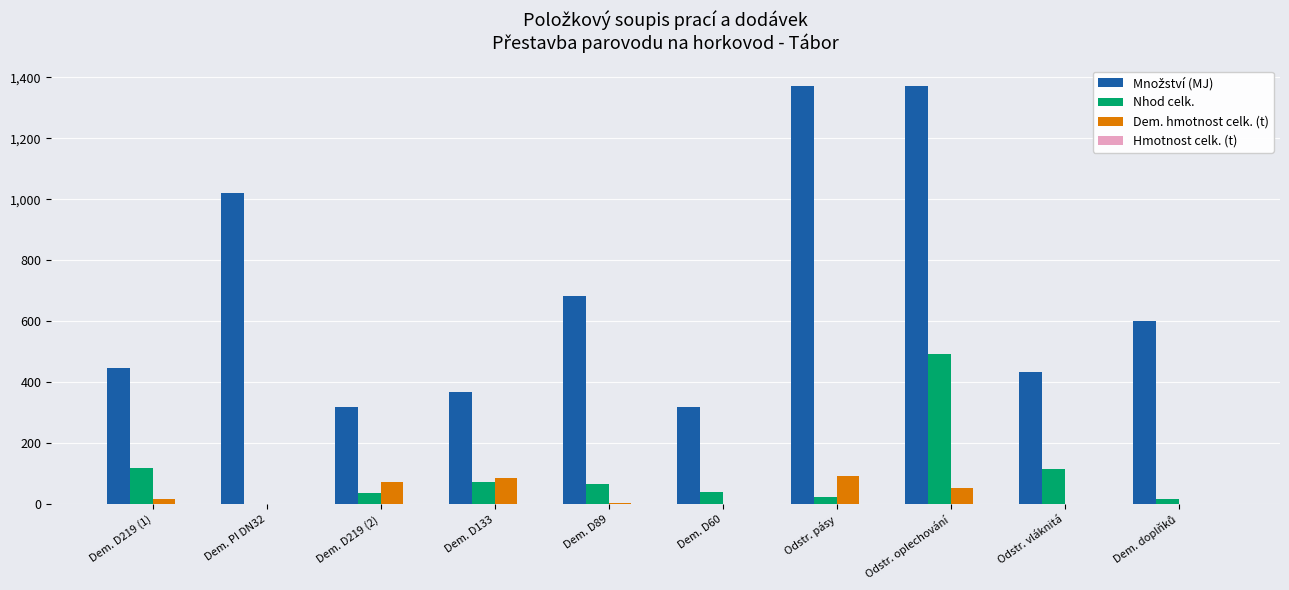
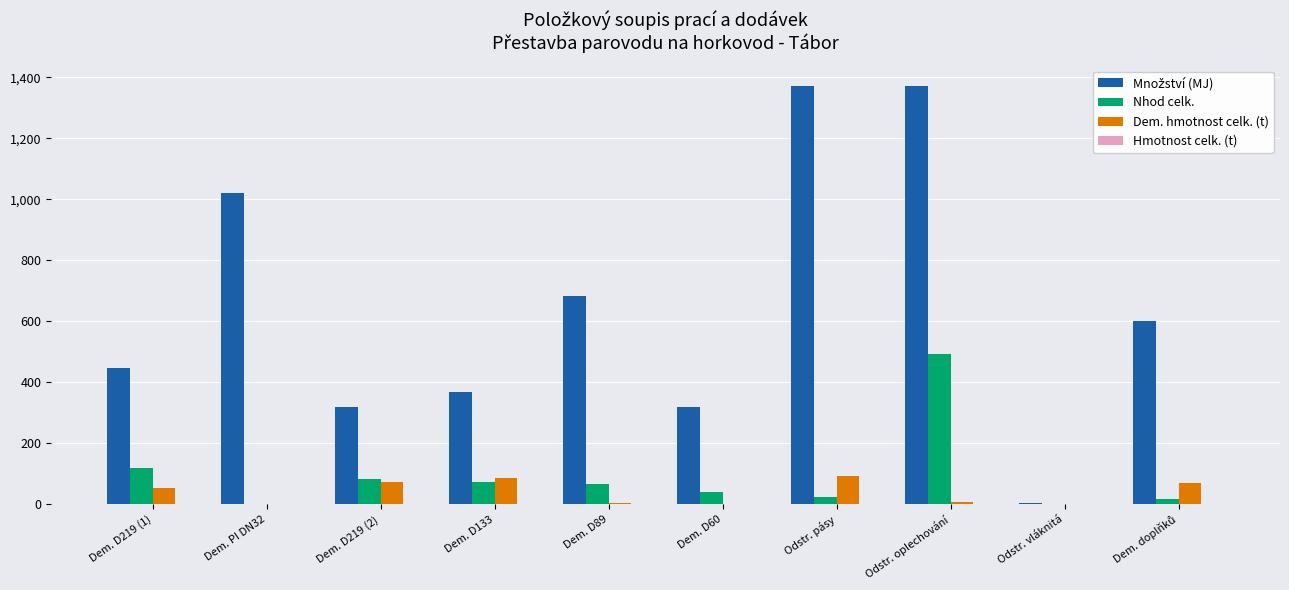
Dem. hmotnost celk. (t), Dem. D219 (1): 20 -> 50
Nhod celk., Dem. D219 (2): 40 -> 80
Dem. hmotnost celk. (t), Odstr. oplechování: 50 -> 10
Množství (MJ), Odstr. vláknitá: 430 -> 0
Nhod celk., Odstr. vláknitá: 120 -> 0
Dem. hmotnost celk. (t), Dem. doplňků: 0 -> 70
